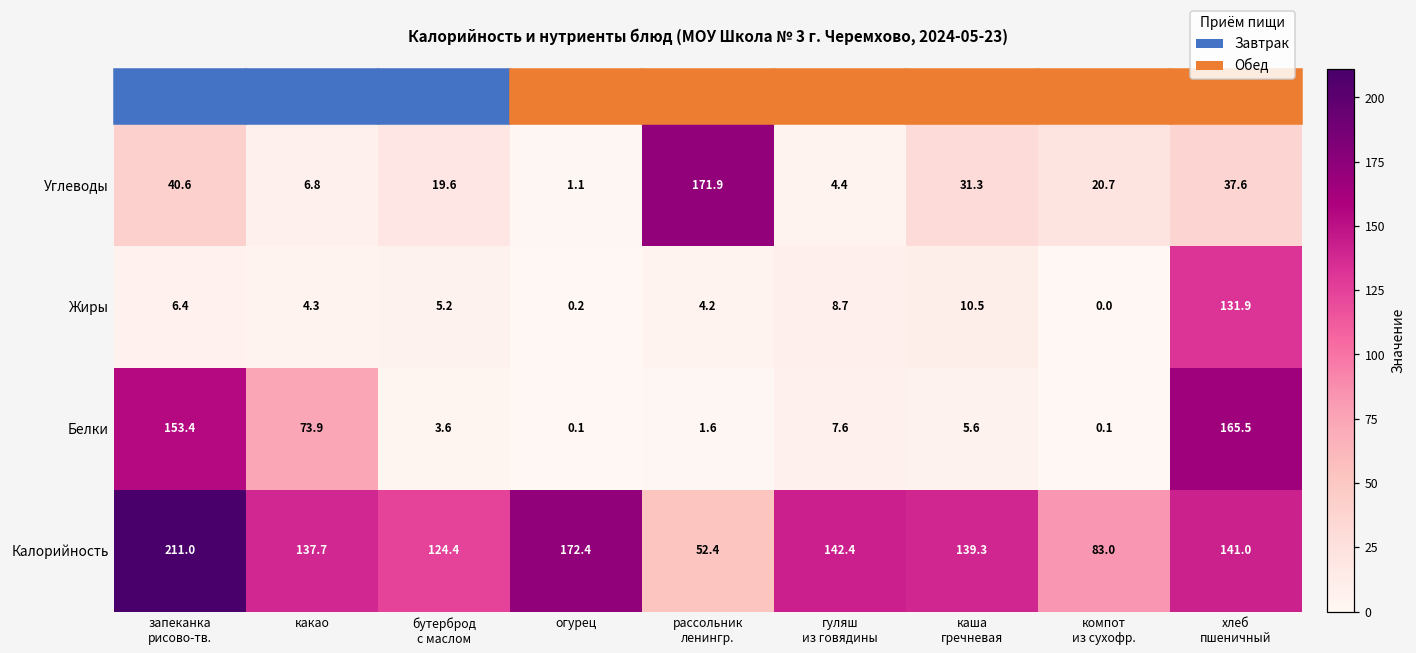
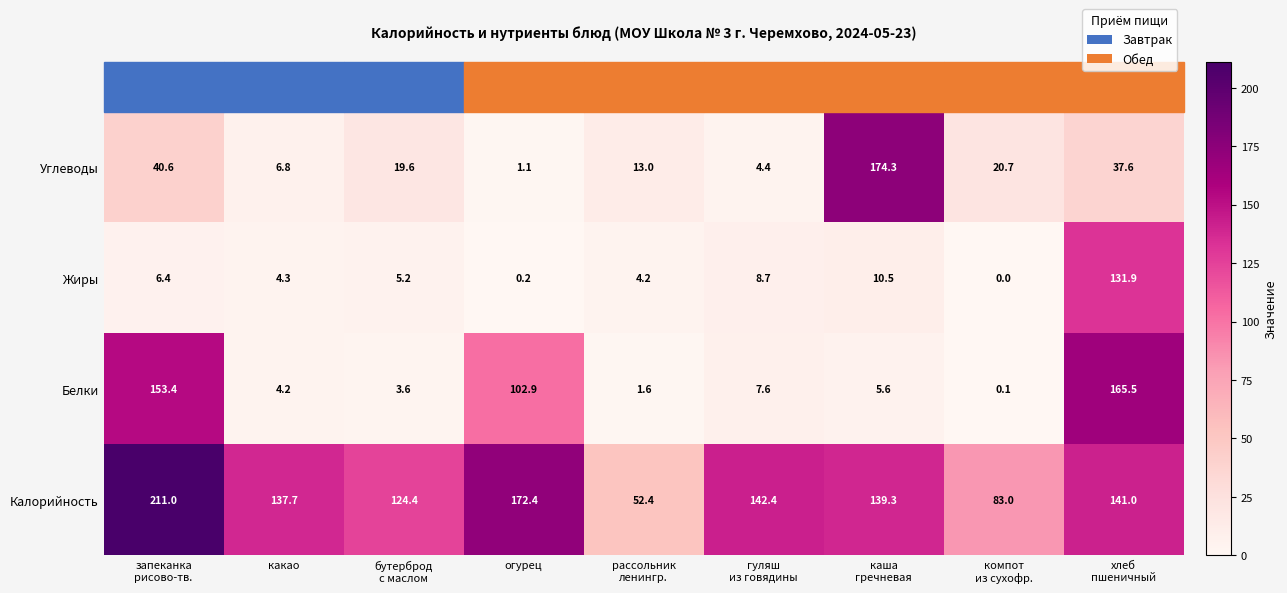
Углеводы, рассольник ленингр.: 171.9 -> 13.0
Углеводы, каша гречневая: 31.3 -> 174.3
Белки, какао: 73.9 -> 4.2
Белки, огурец: 0.1 -> 102.9
